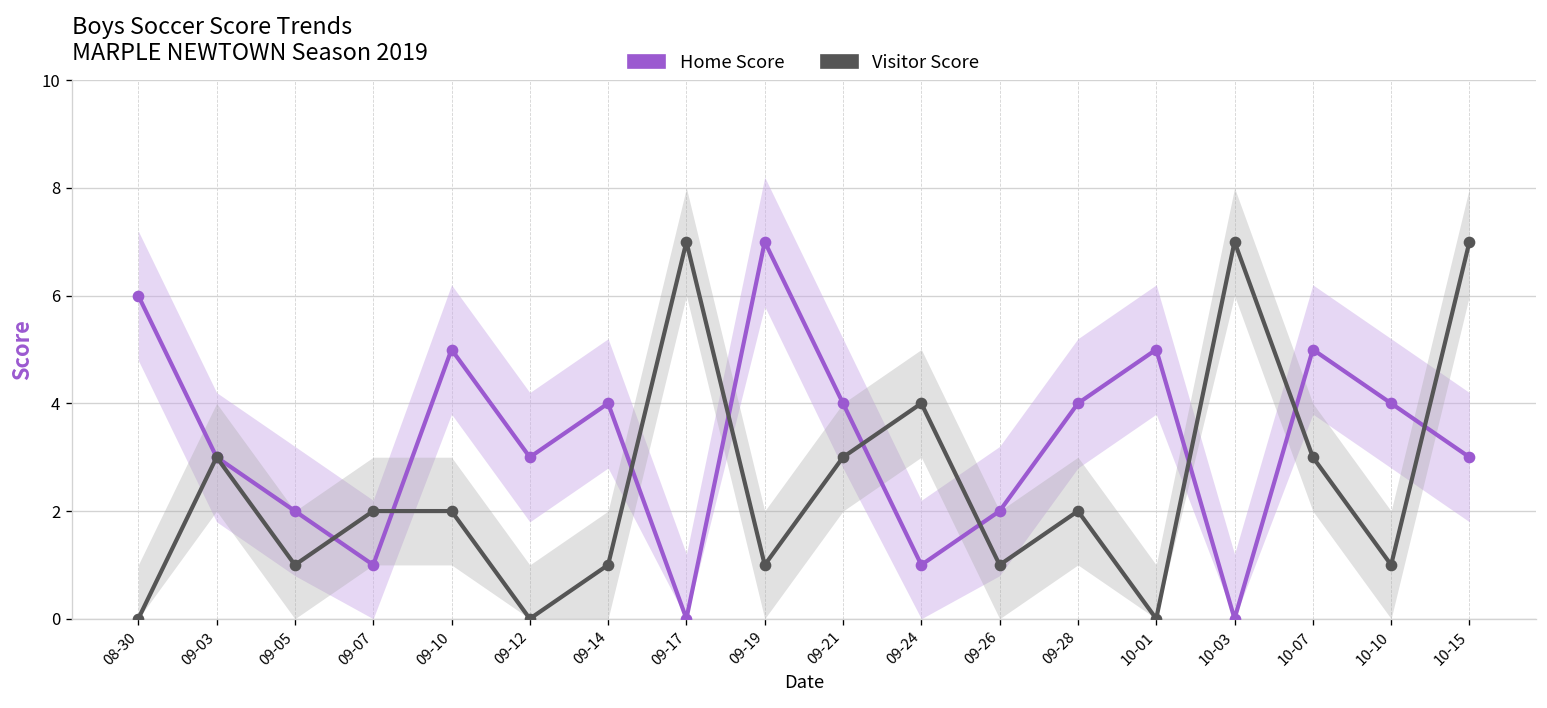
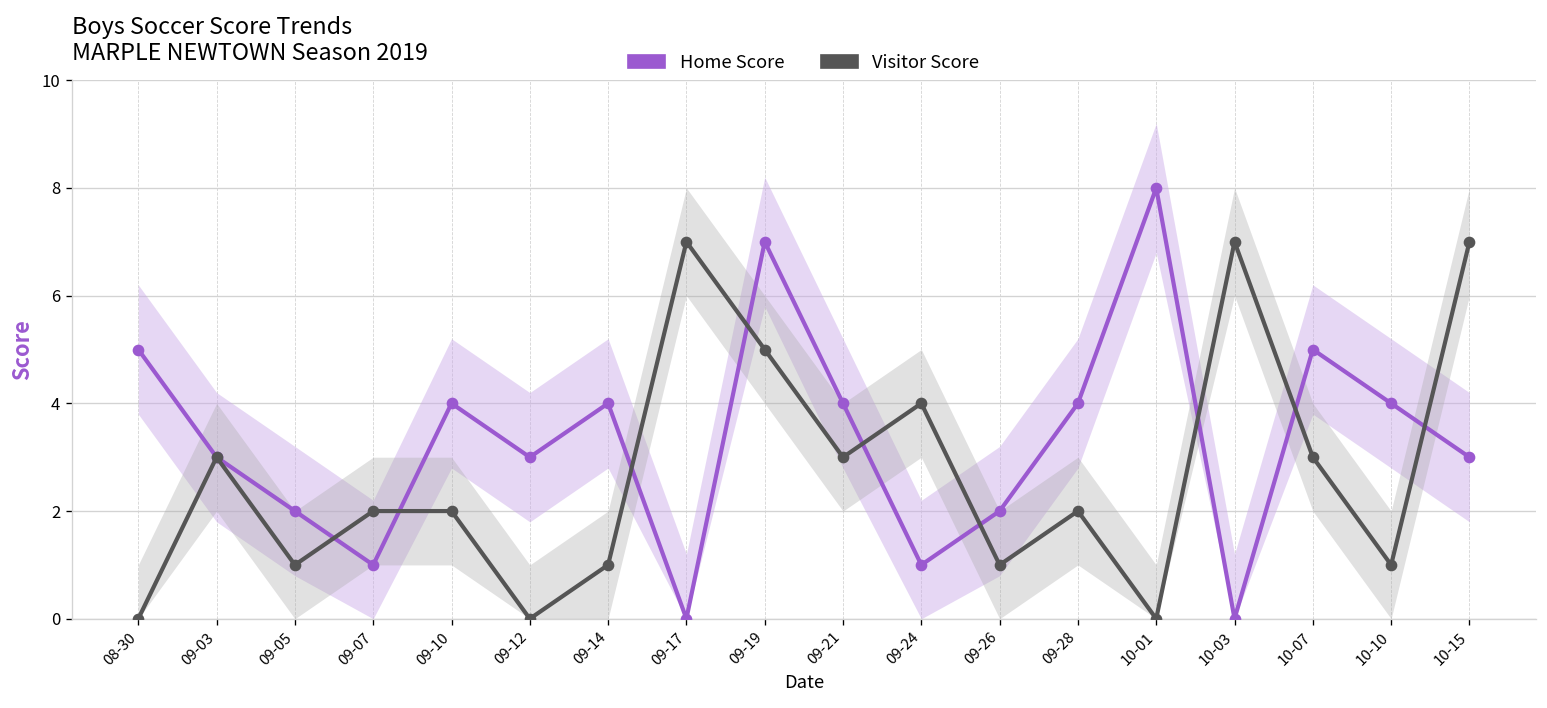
Home Score, 08-30: 6 -> 5
Home Score, 09-10: 5 -> 4
Visitor Score, 09-19: 1 -> 5
Home Score, 10-01: 5 -> 8
